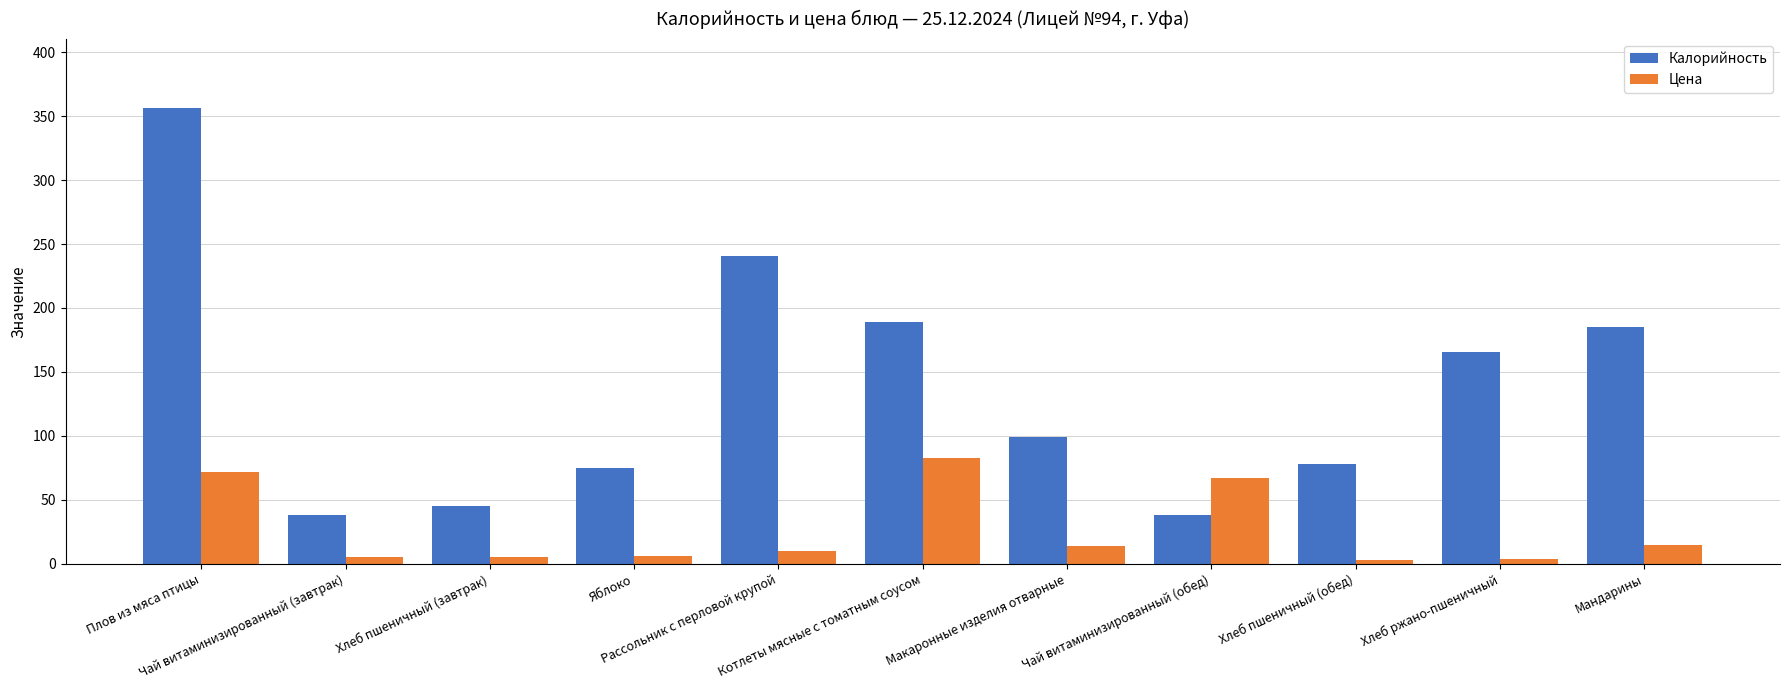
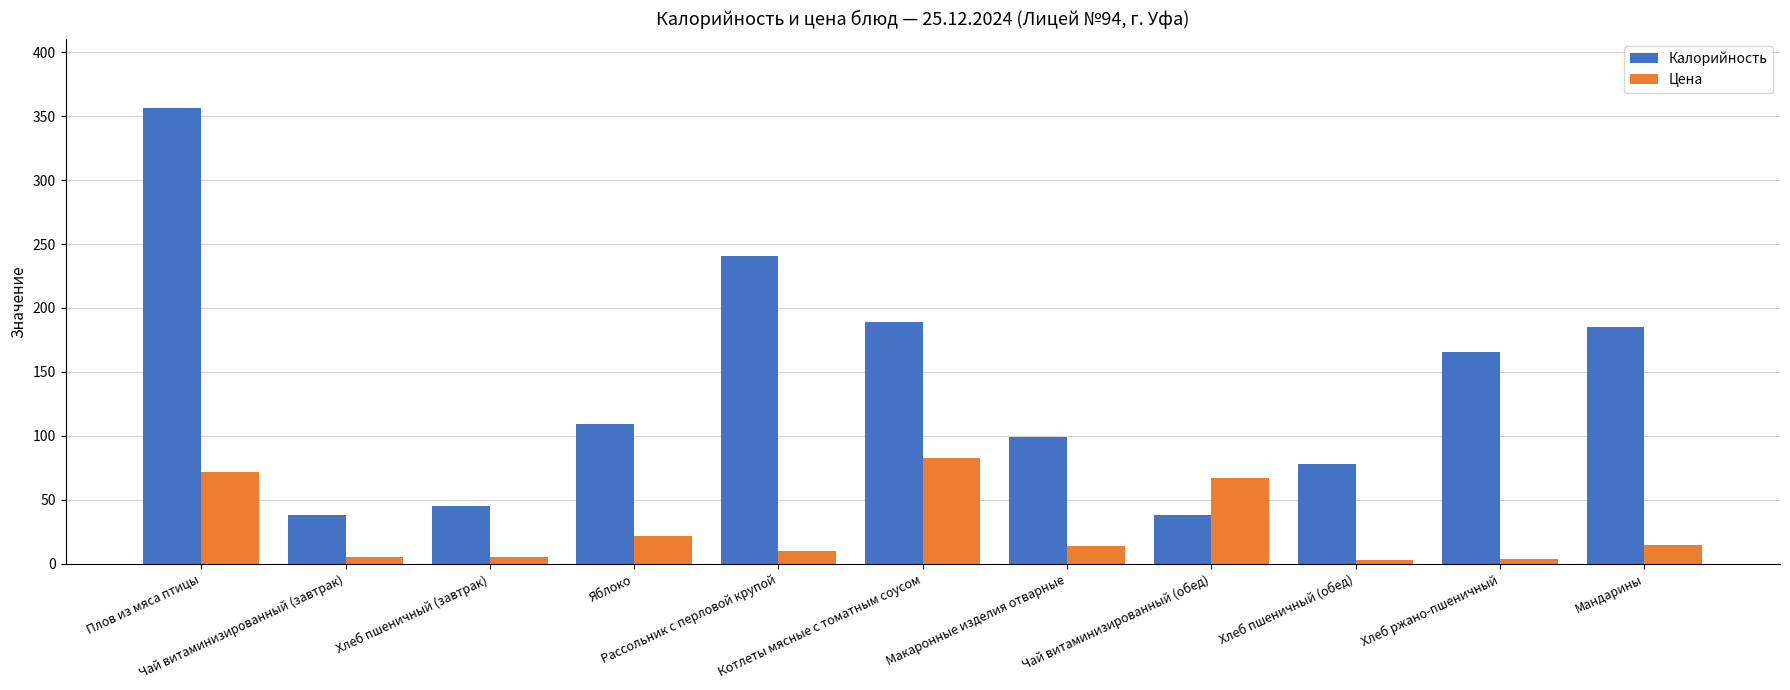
Калорийность, Яблоко: 75 -> 109
Цена, Яблоко: 6 -> 22
